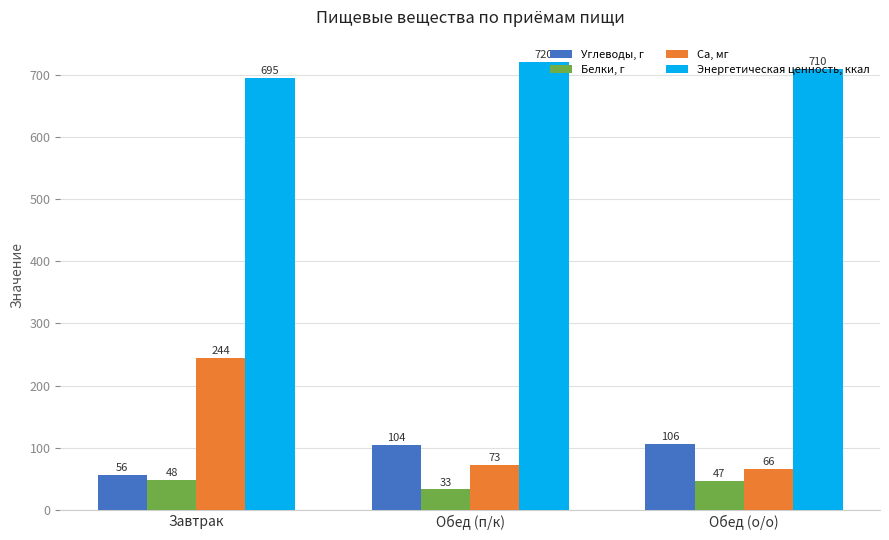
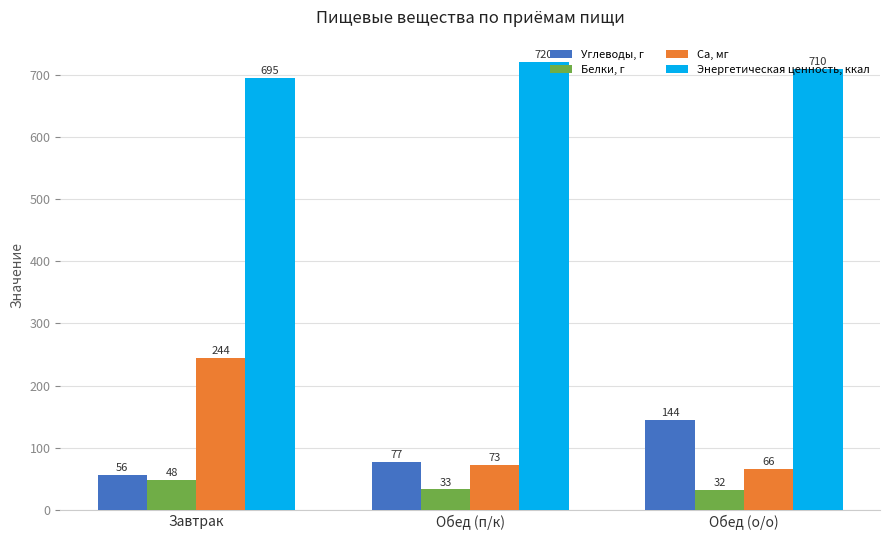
Углеводы, г, Обед (п/к): 104 -> 77
Углеводы, г, Обед (о/о): 106 -> 144
Белки, г, Обед (о/о): 47 -> 32
